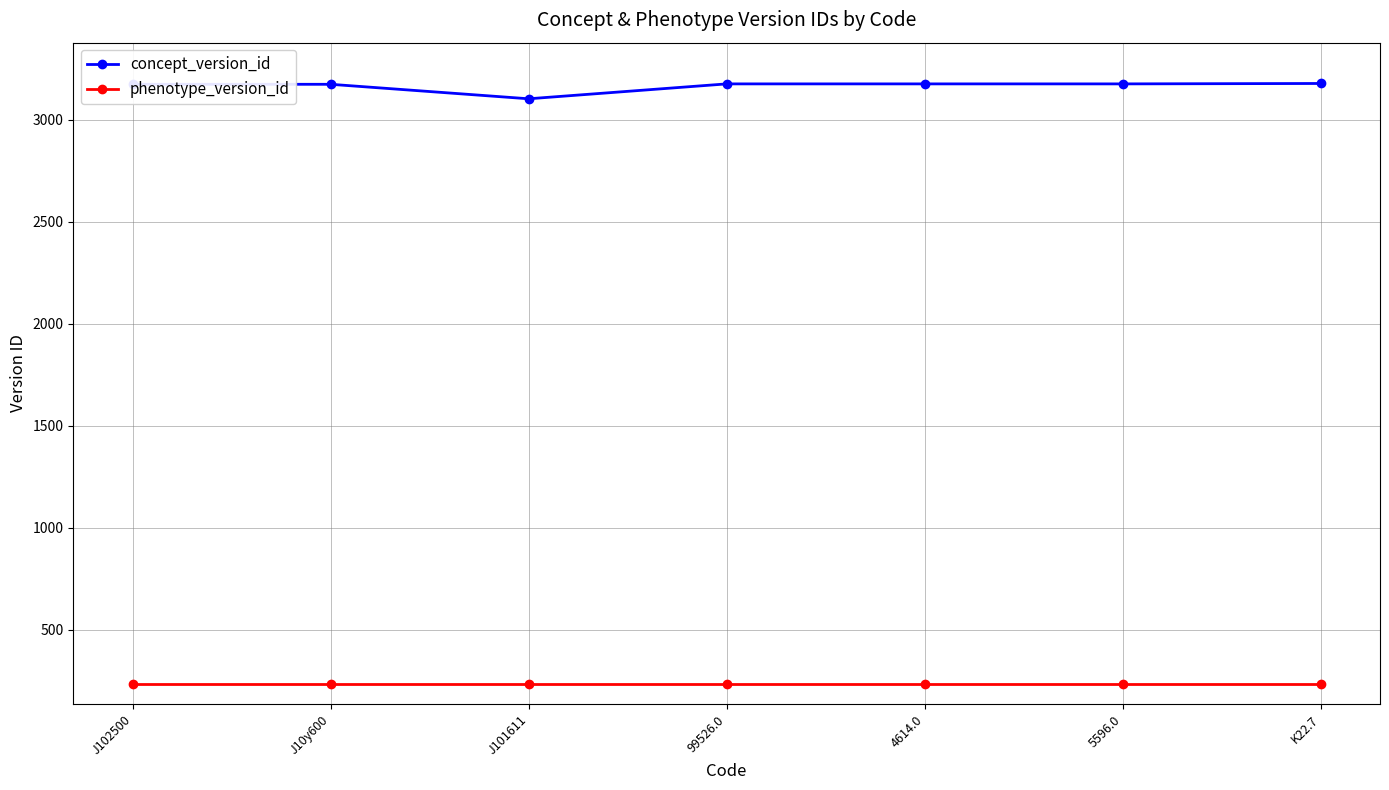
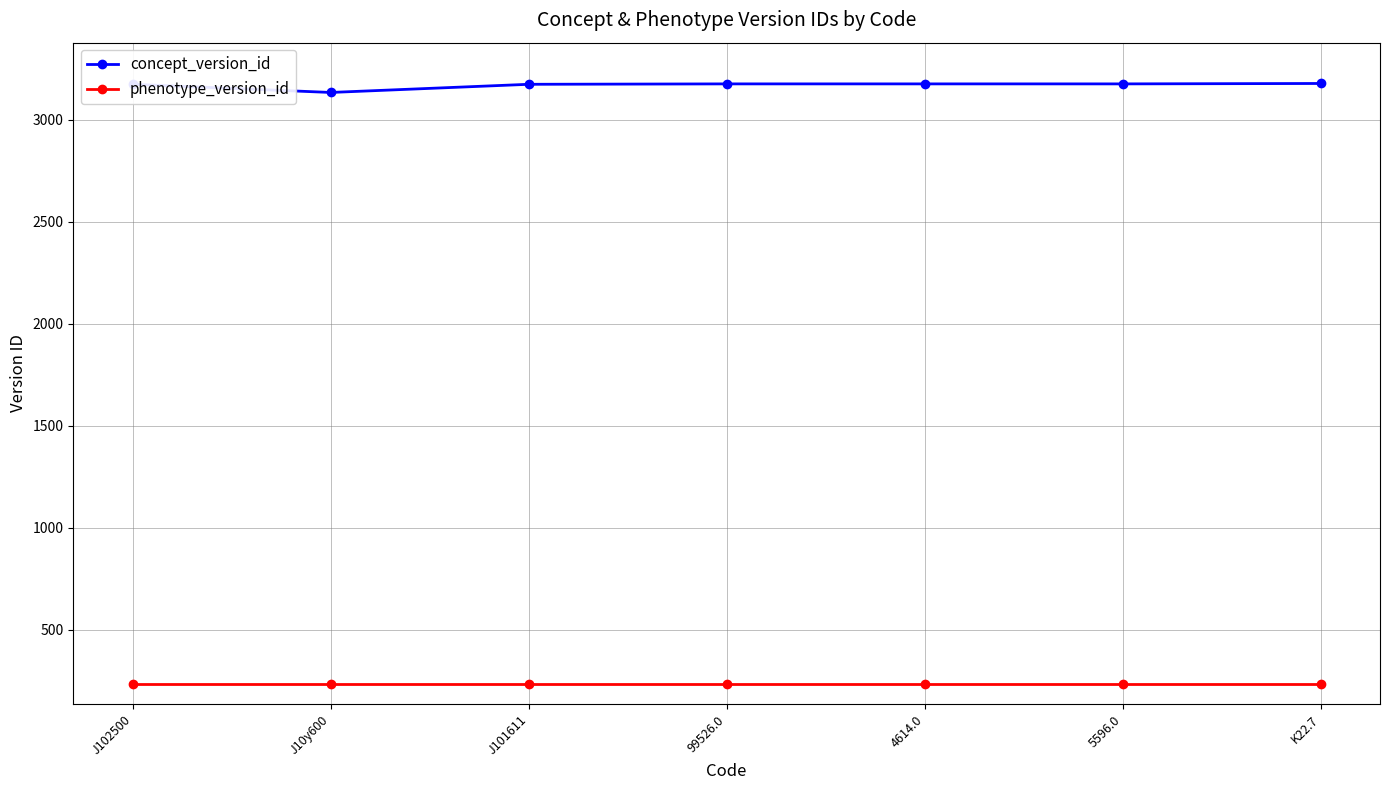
concept_version_id, J10y600: 3170 -> 3130
concept_version_id, J101611: 3100 -> 3170
